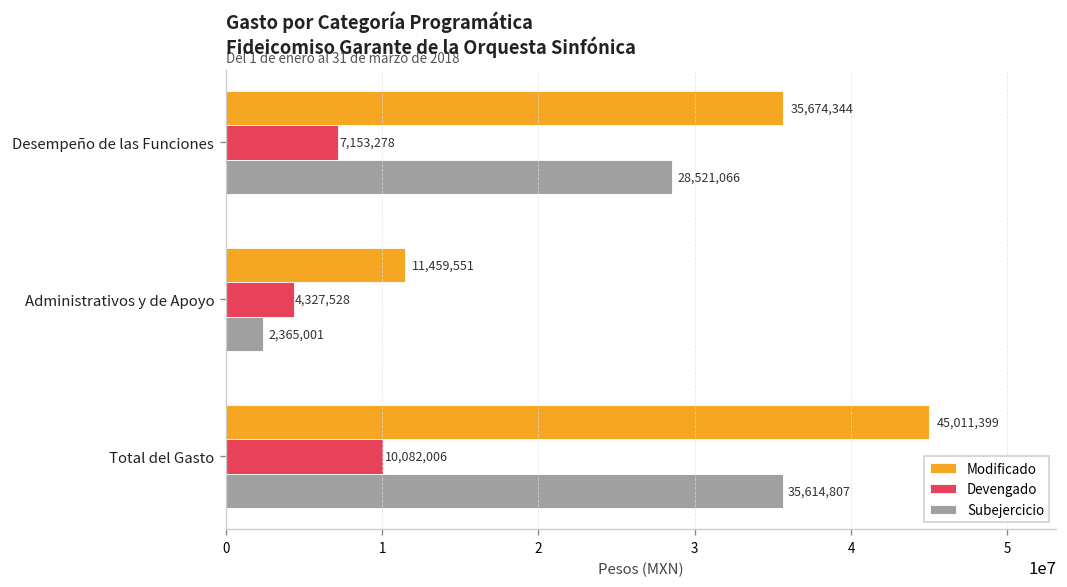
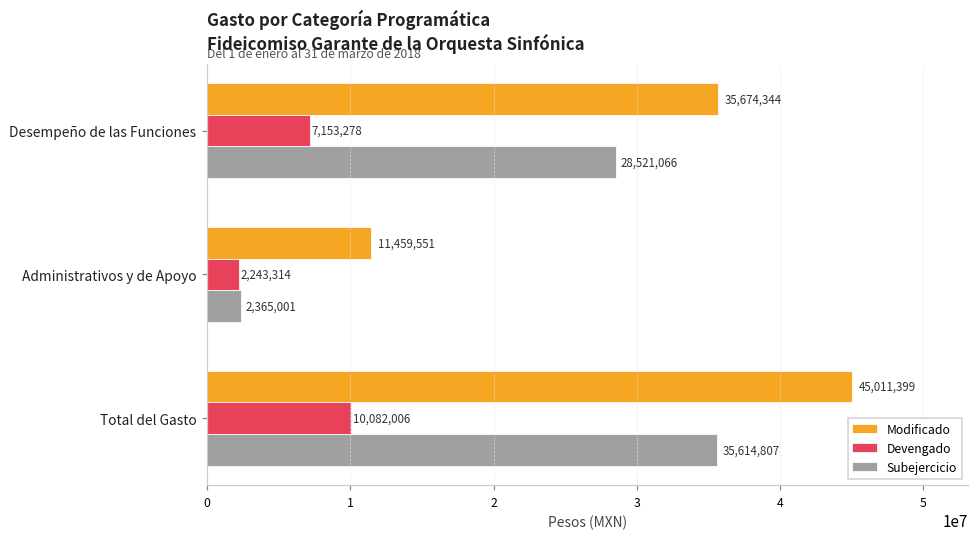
Devengado, Administrativos y de Apoyo: 4,327,528 -> 2,243,314
